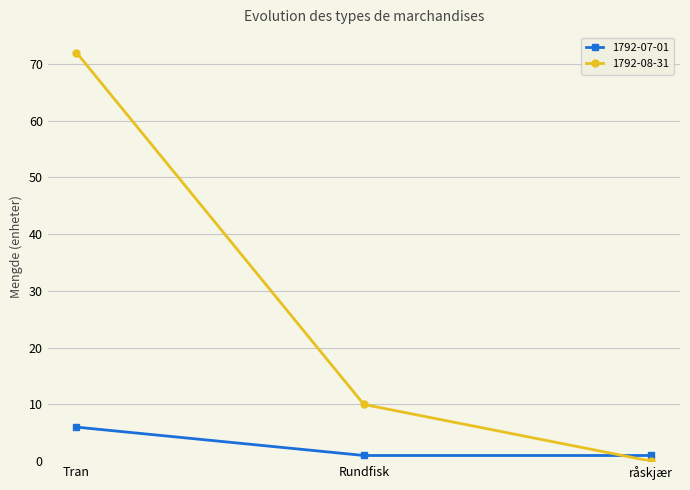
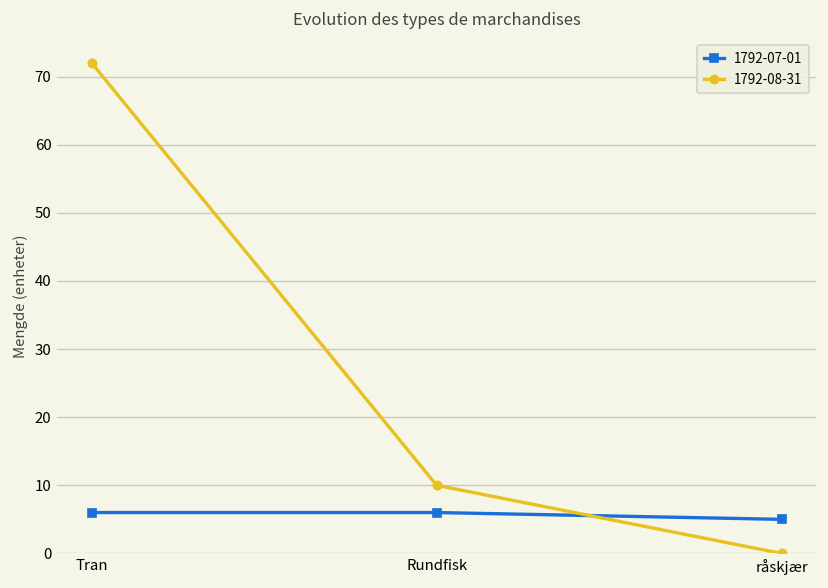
1792-07-01, Rundfisk: 1 -> 6
1792-07-01, råskjær: 1 -> 5
